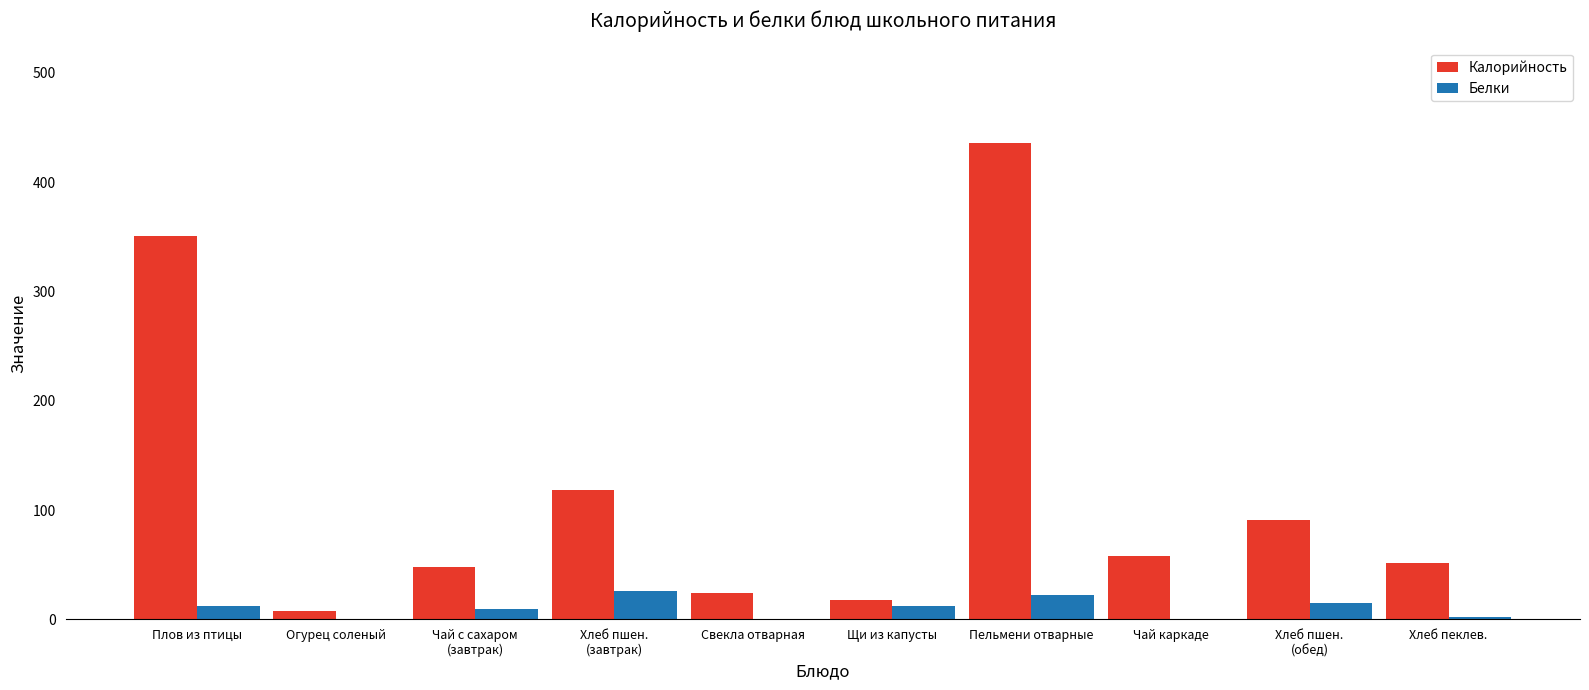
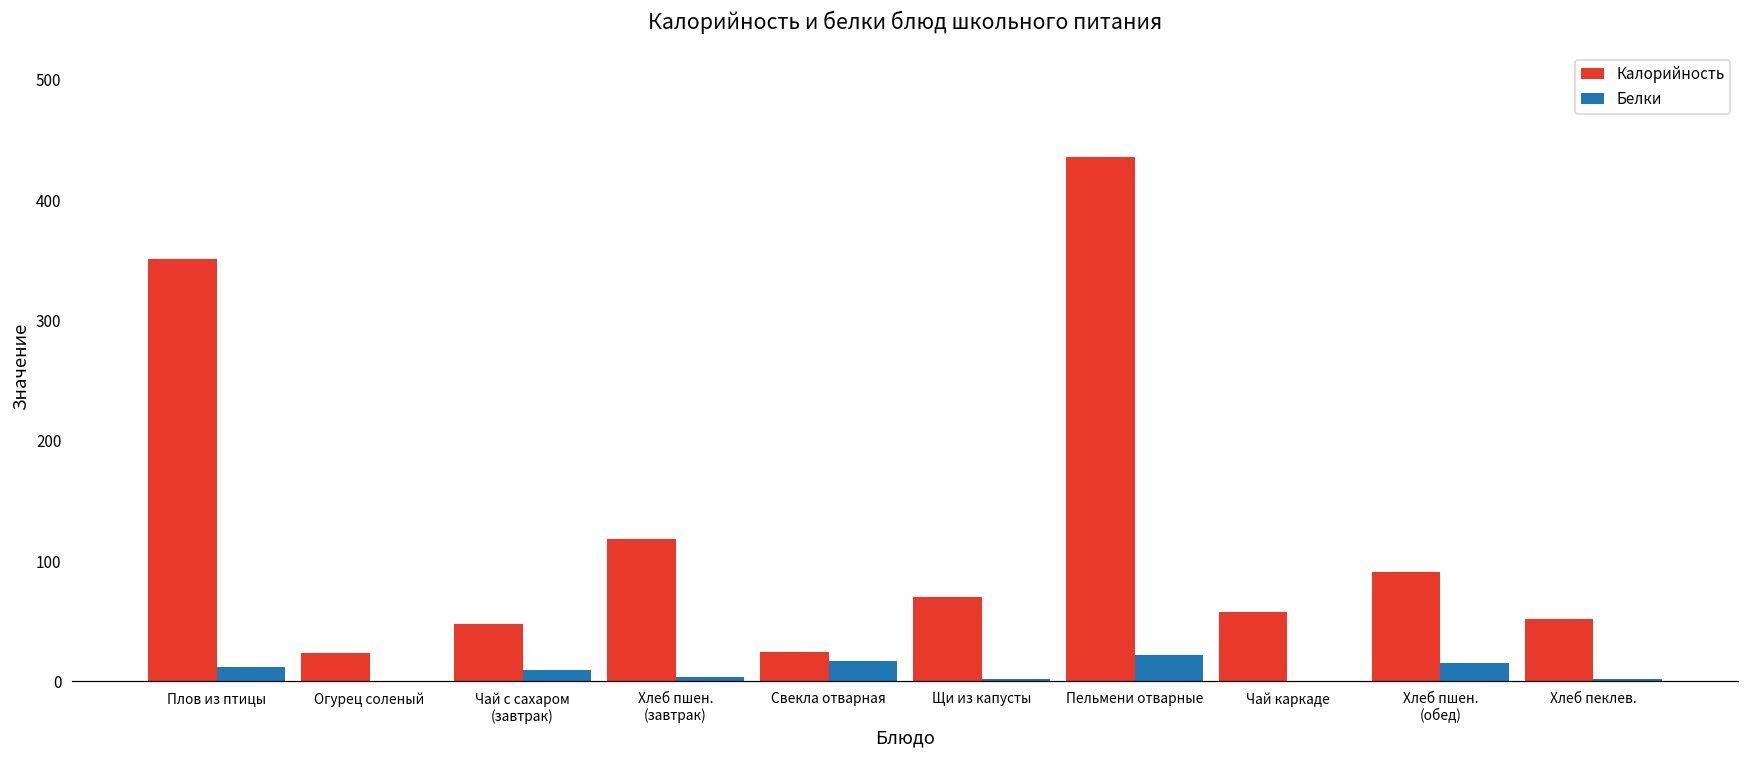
Калорийность, Огурец соленый: 8 -> 23
Белки, Хлеб пшен. (завтрак): 26 -> 4
Белки, Свекла отварная: 1 -> 17
Калорийность, Щи из капусты: 18 -> 70
Белки, Щи из капусты: 12 -> 2
